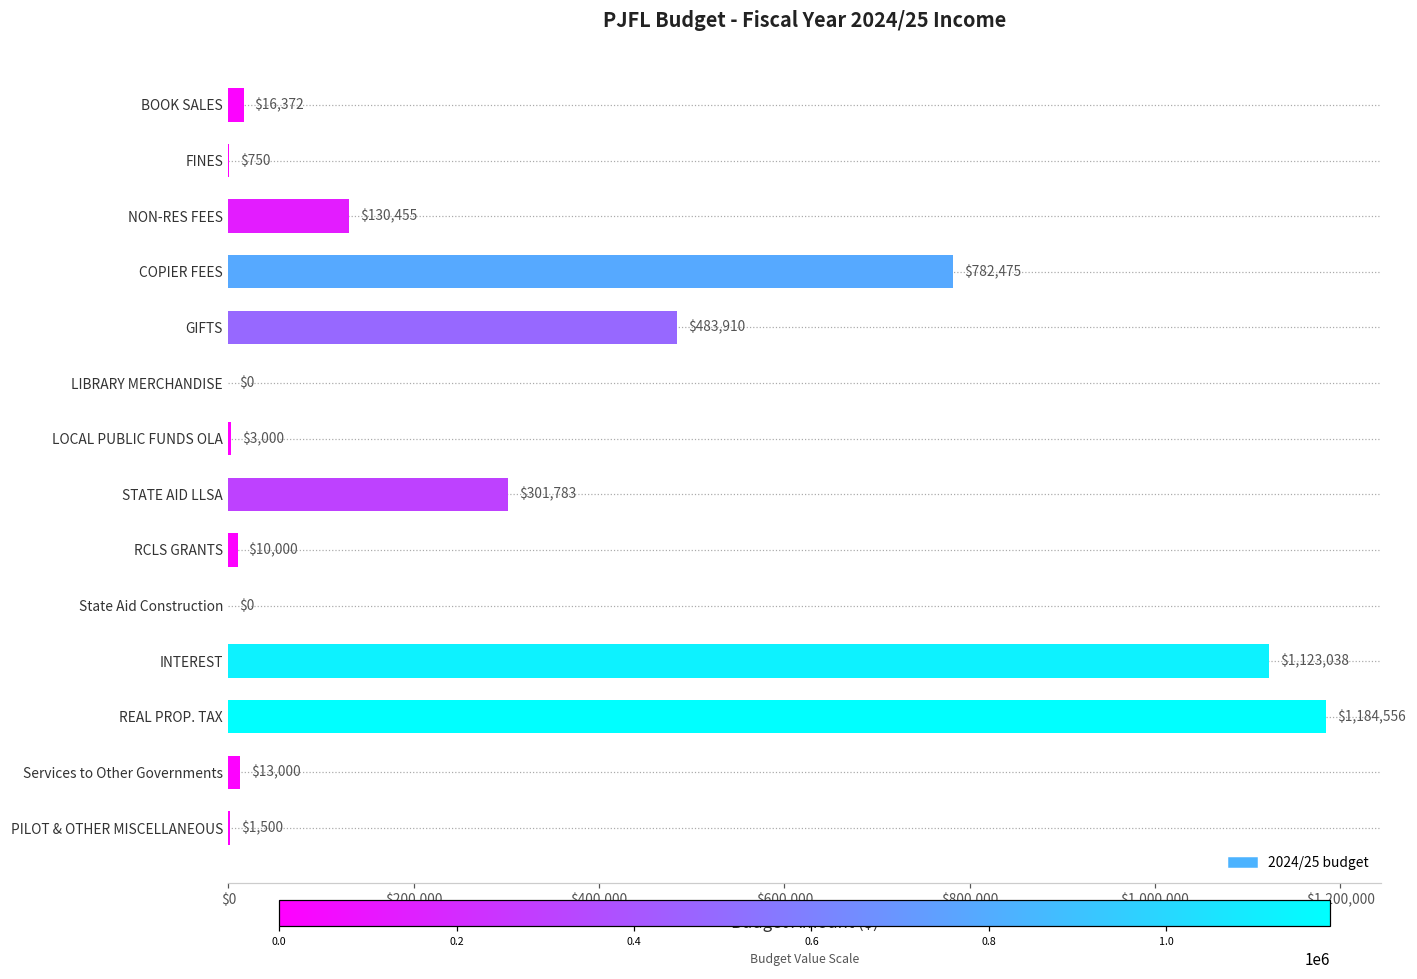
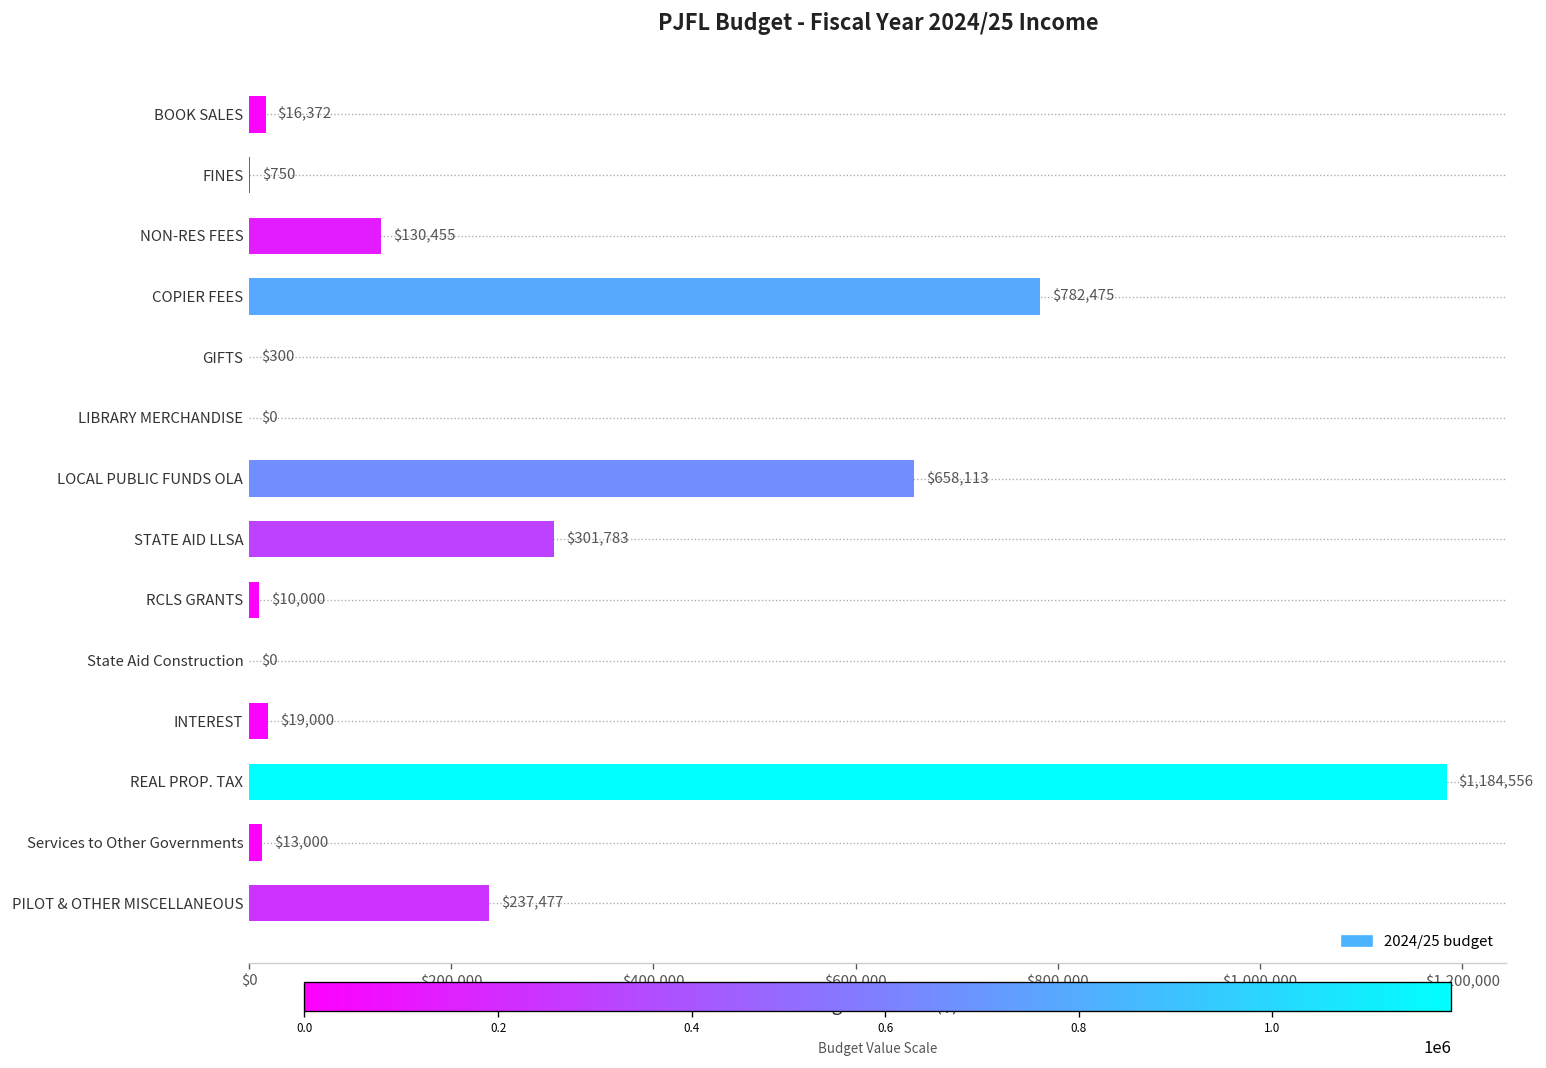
GIFTS: $483,910 -> $300
LOCAL PUBLIC FUNDS OLA: $3,000 -> $658,113
INTEREST: $1,123,038 -> $19,000
PILOT & OTHER MISCELLANEOUS: $1,500 -> $237,477
